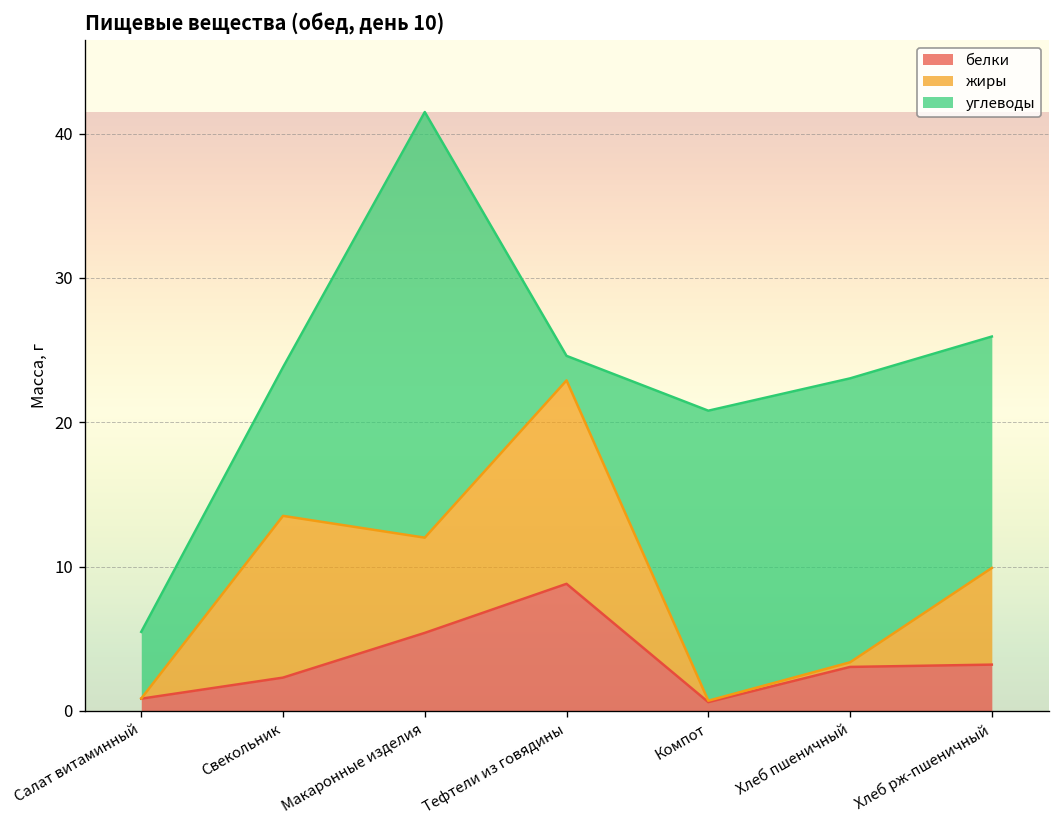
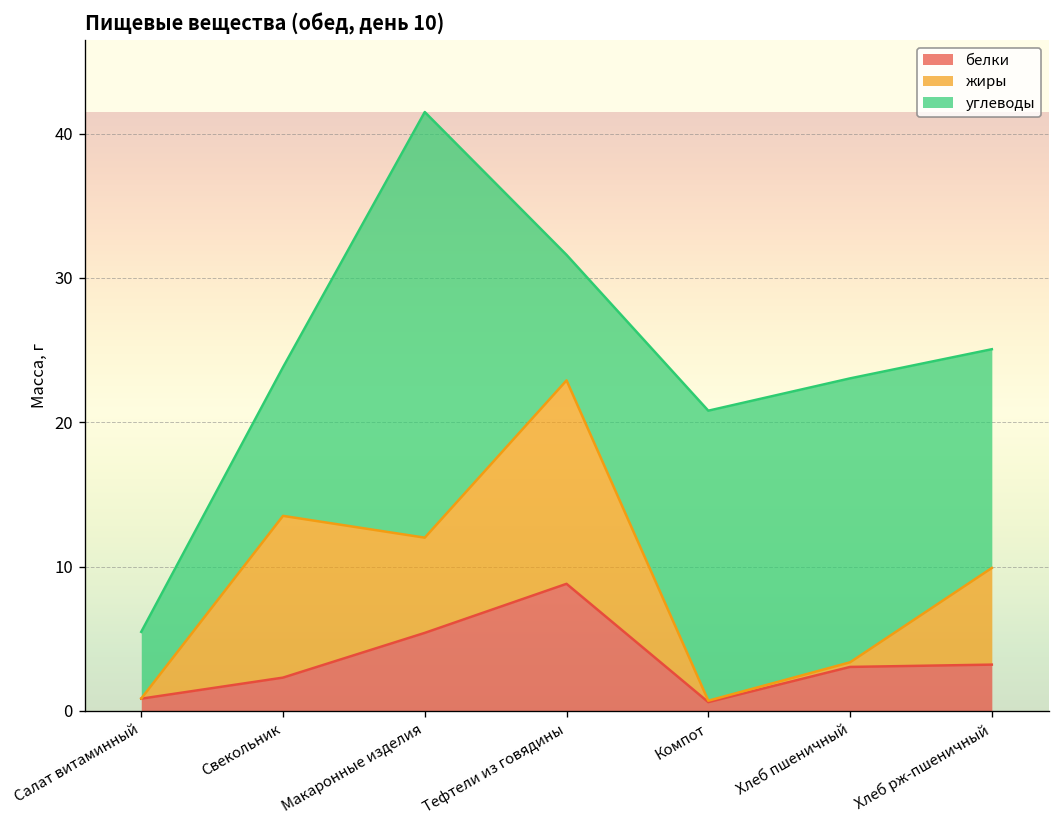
углеводы, Тефтели из говядины: 1.7 -> 8.7
углеводы, Хлеб рж-пшеничный: 16.0 -> 15.2
